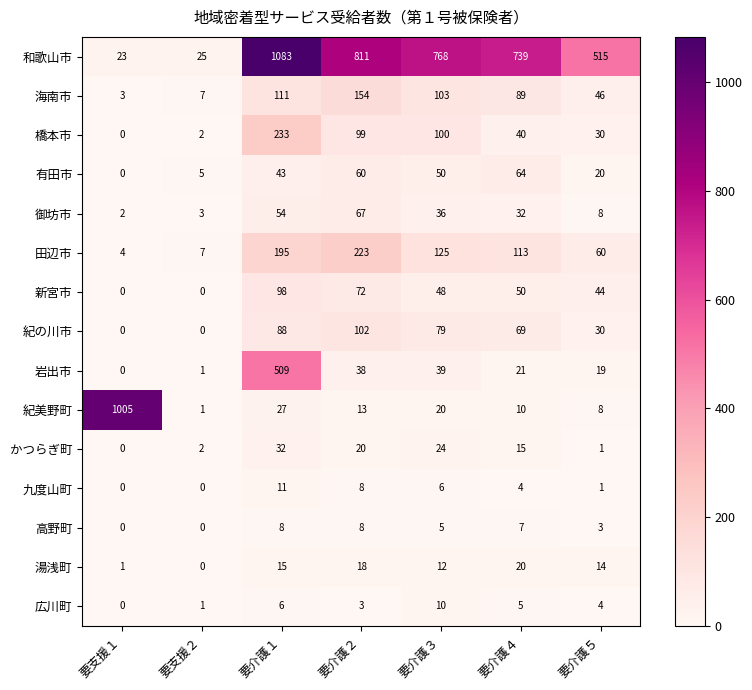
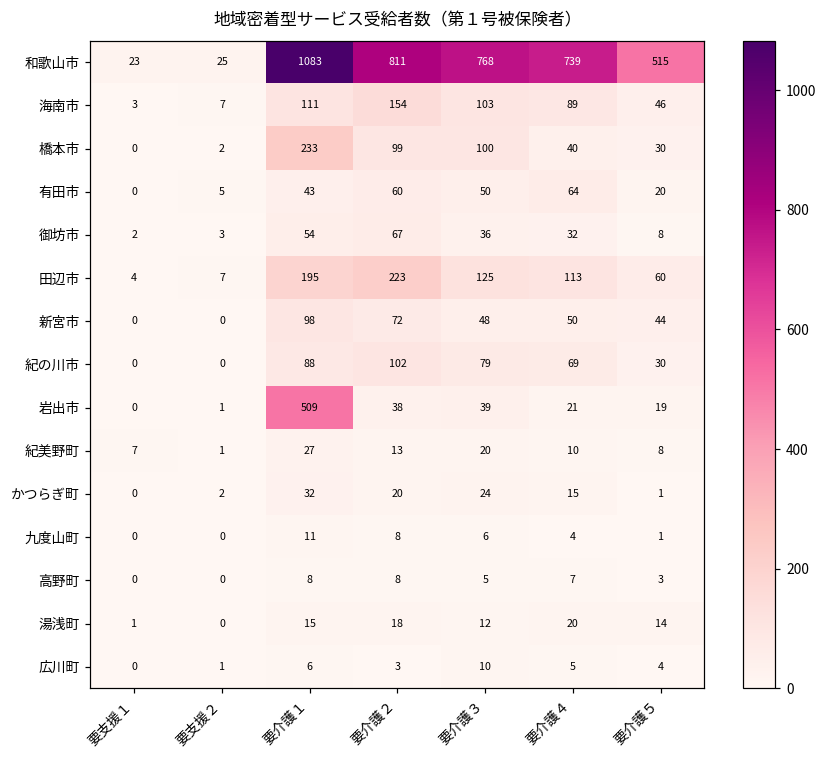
紀美野町, 要支援１: 1005 -> 7
